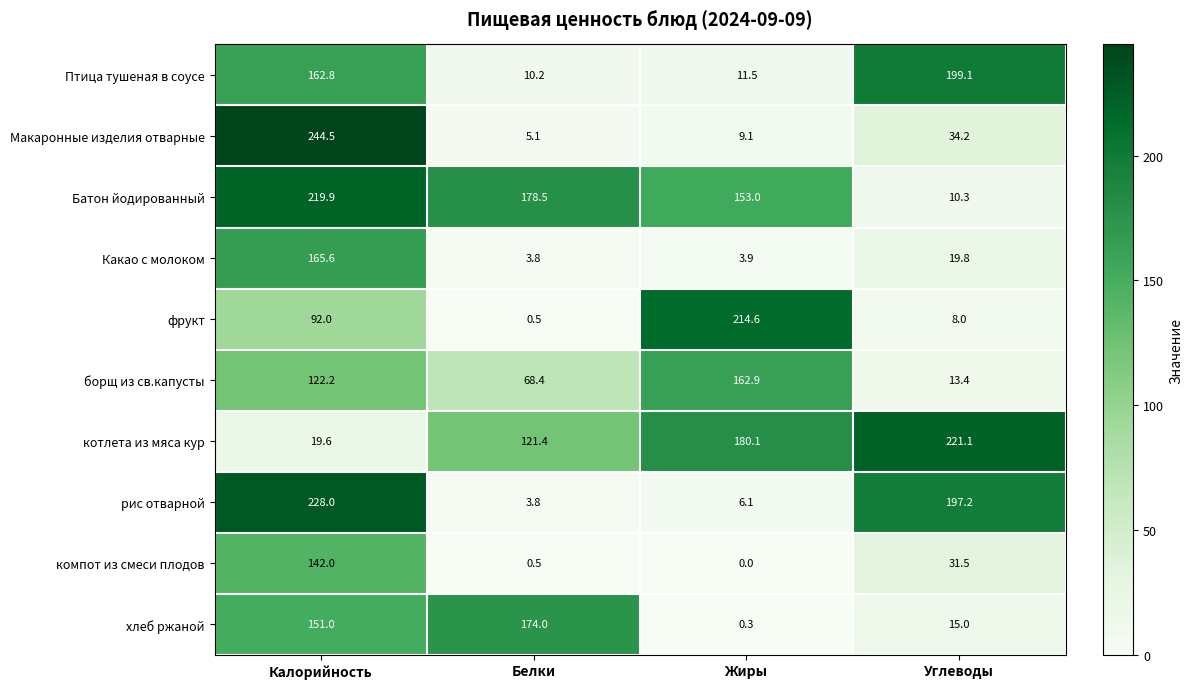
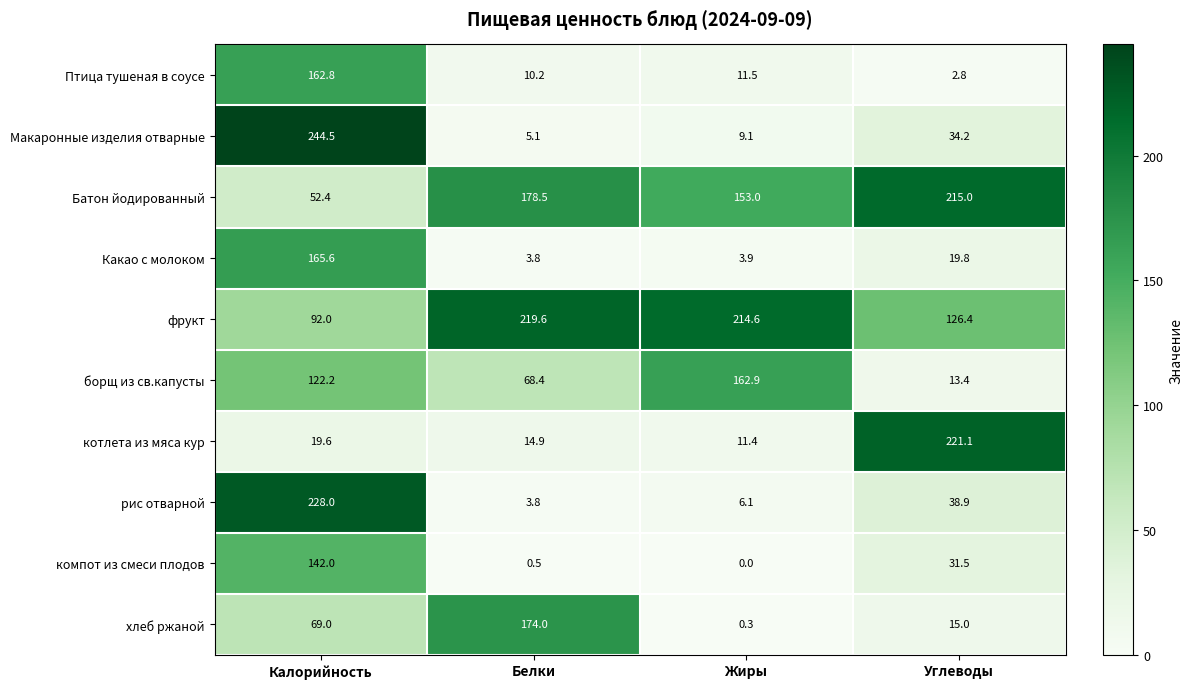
Птица тушеная в соусе, Углеводы: 199.1 -> 2.8
Батон йодированный, Калорийность: 219.9 -> 52.4
Батон йодированный, Углеводы: 10.3 -> 215.0
фрукт, Белки: 0.5 -> 219.6
фрукт, Углеводы: 8.0 -> 126.4
котлета из мяса кур, Белки: 121.4 -> 14.9
котлета из мяса кур, Жиры: 180.1 -> 11.4
рис отварной, Углеводы: 197.2 -> 38.9
хлеб ржаной, Калорийность: 151.0 -> 69.0
